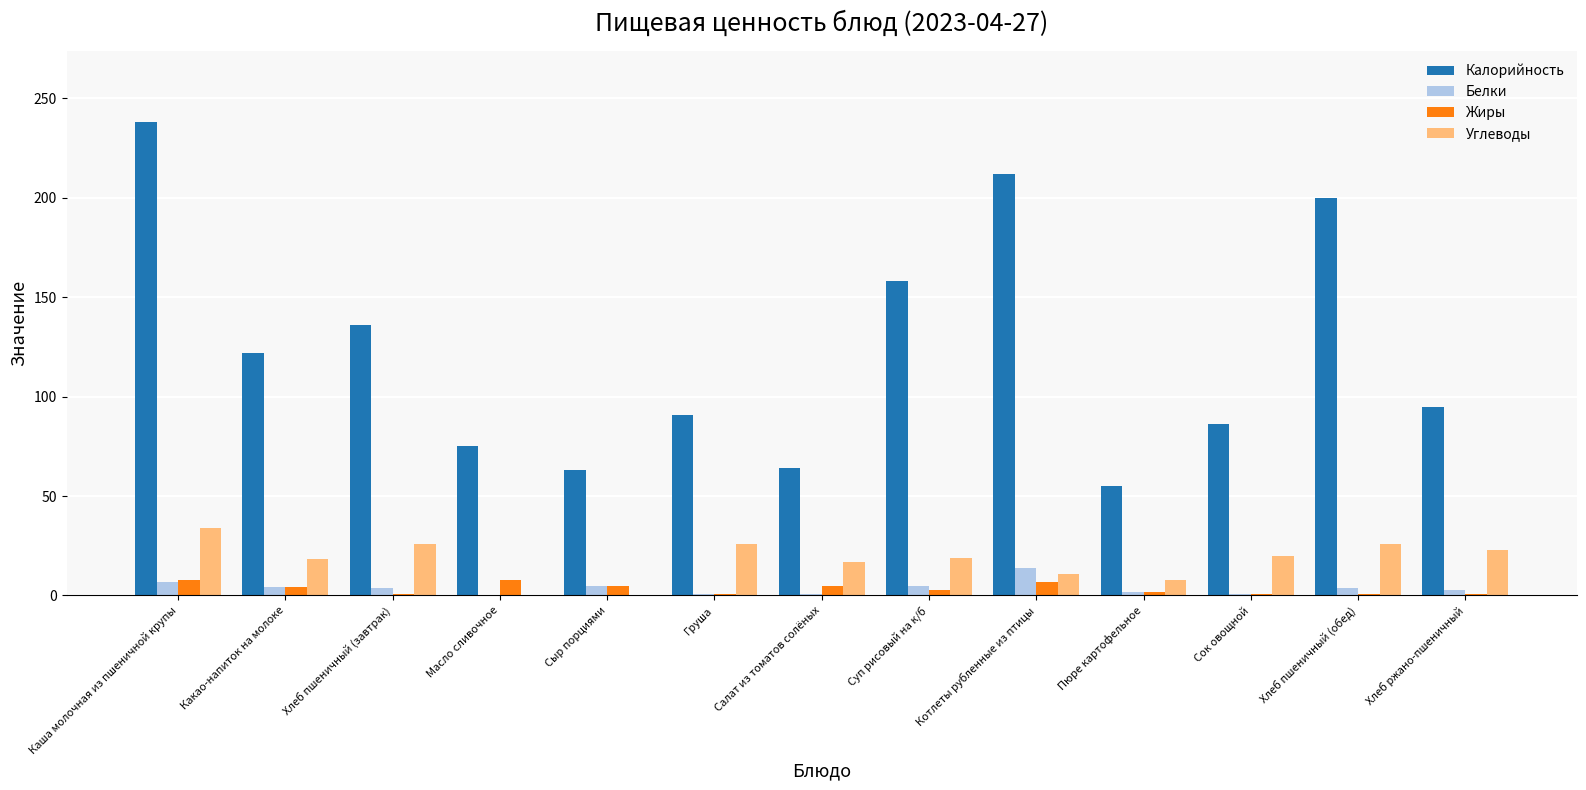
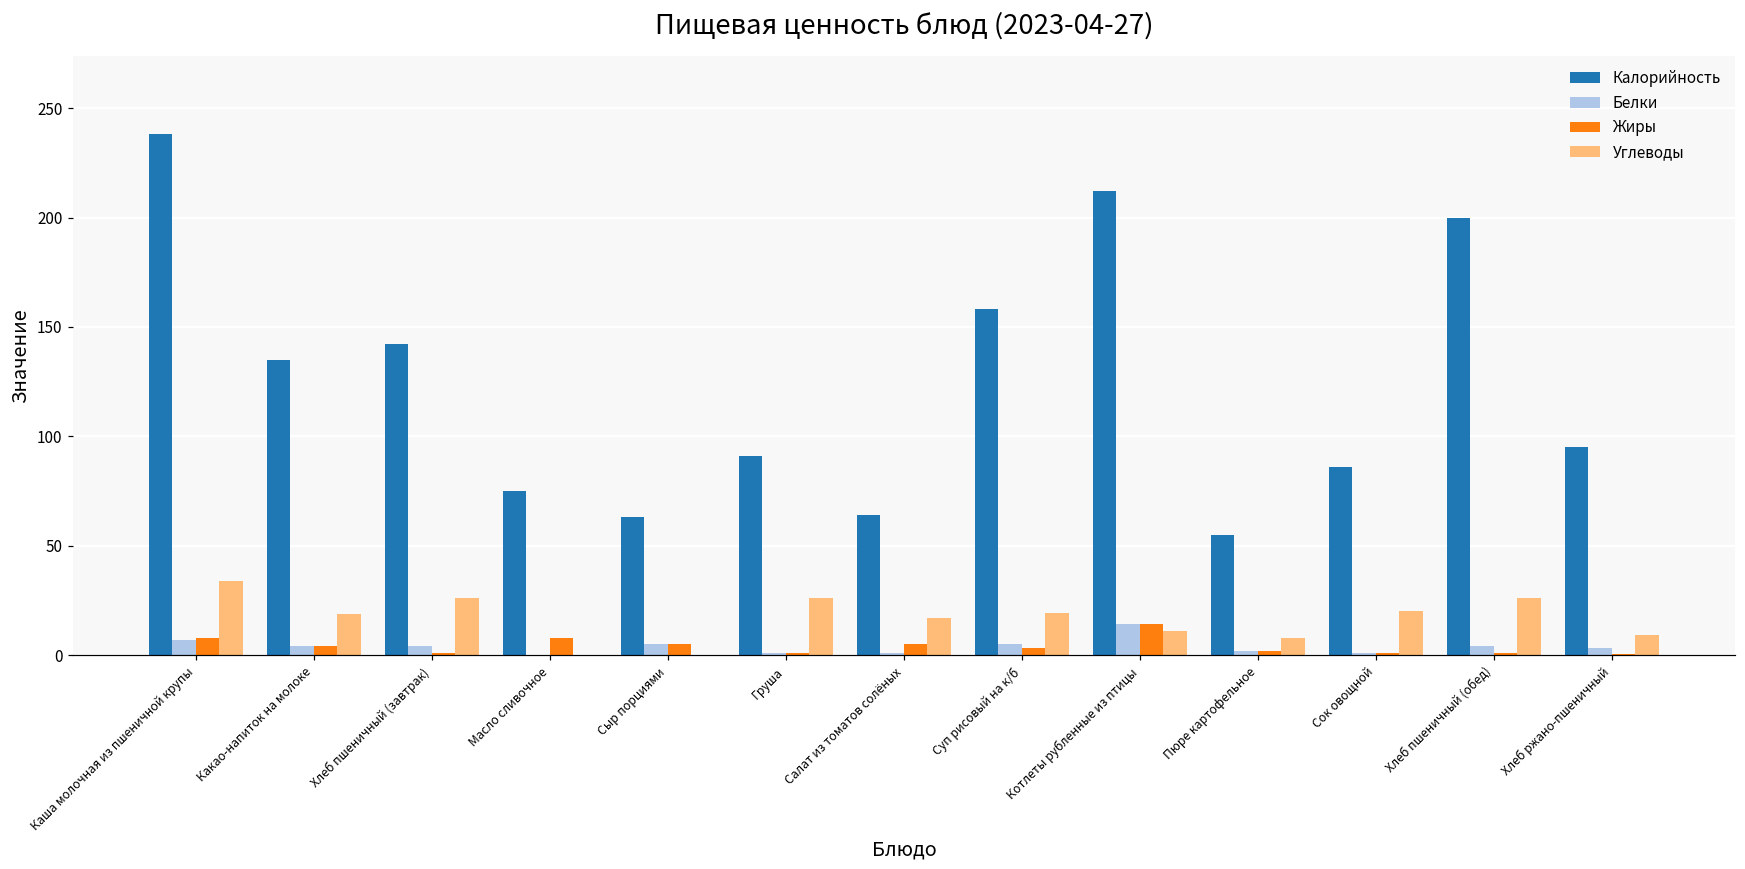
Калорийность, Какао-напиток на молоке: 122 -> 135
Калорийность, Хлеб пшеничный (завтрак): 136 -> 142
Жиры, Котлеты рубленные из птицы: 7 -> 14
Углеводы, Хлеб ржано-пшеничный: 23 -> 9
